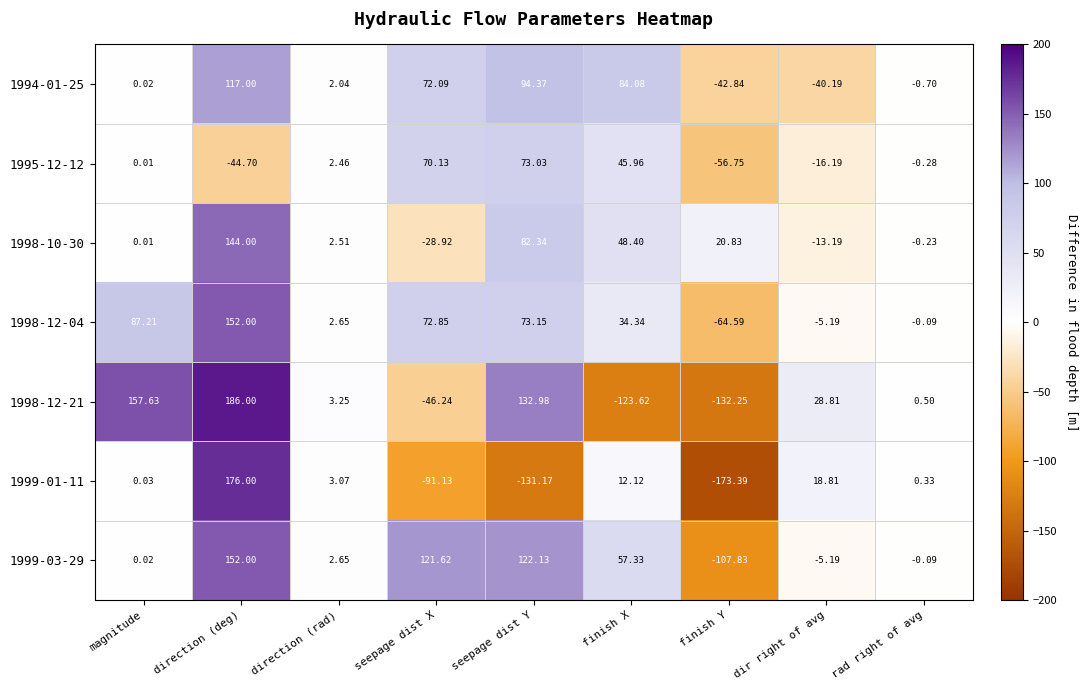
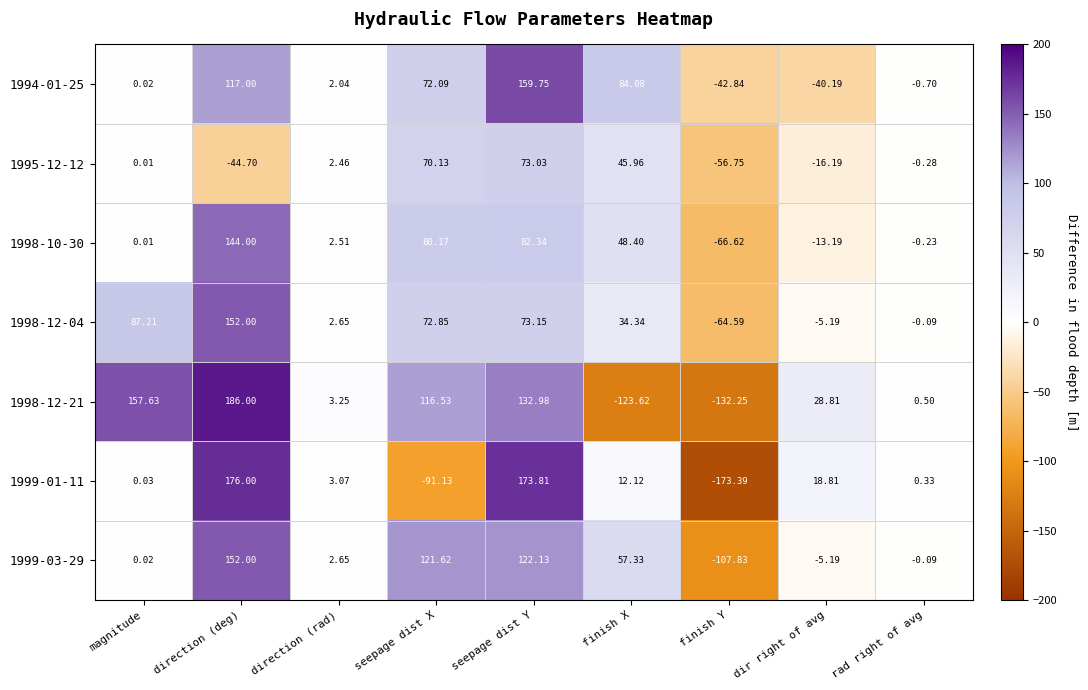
1994-01-25, seepage dist Y: 94.37 -> 159.75
1998-10-30, seepage dist X: -28.92 -> 80.17
1998-10-30, finish Y: 20.83 -> -66.62
1998-12-21, seepage dist X: -46.24 -> 116.53
1999-01-11, seepage dist Y: -131.17 -> 173.81
